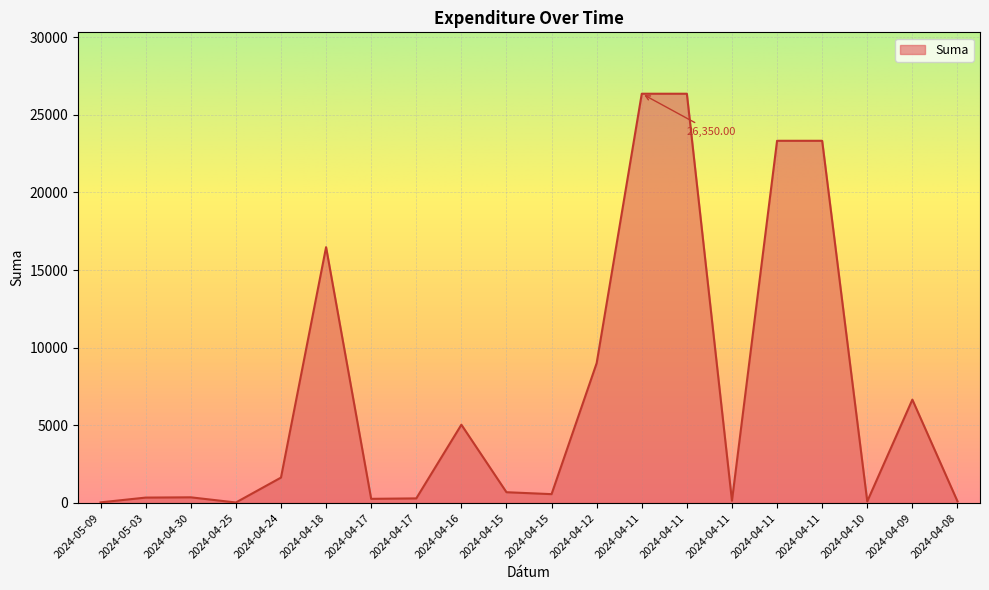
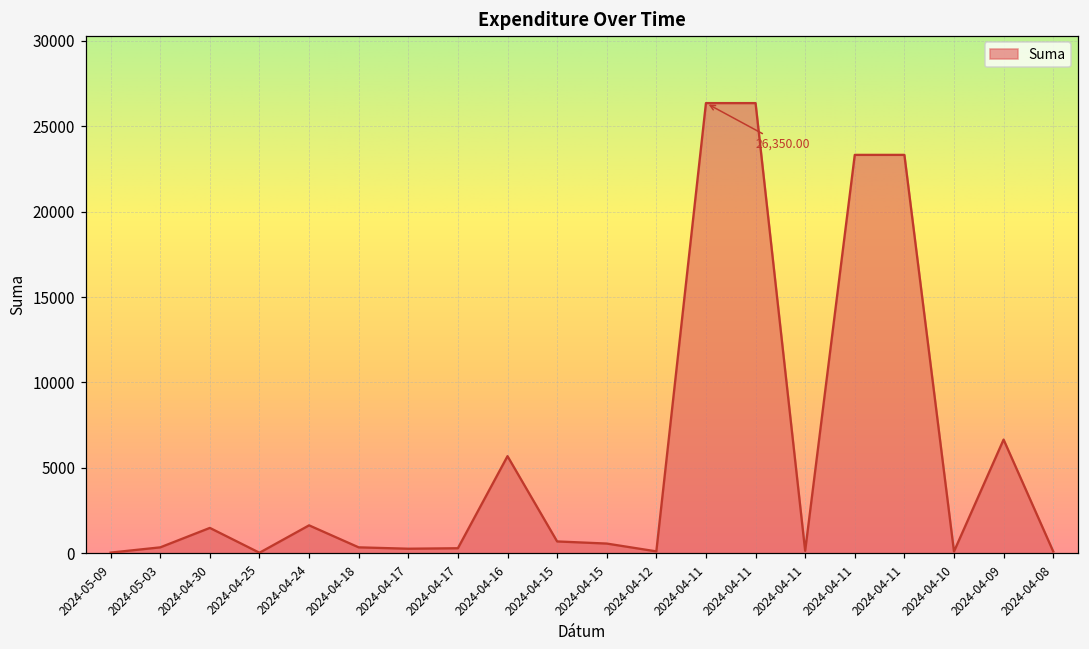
2024-04-30: 400 -> 1500
2024-04-18: 16500 -> 300
2024-04-16: 5000 -> 5700
2024-04-12: 9000 -> 100
